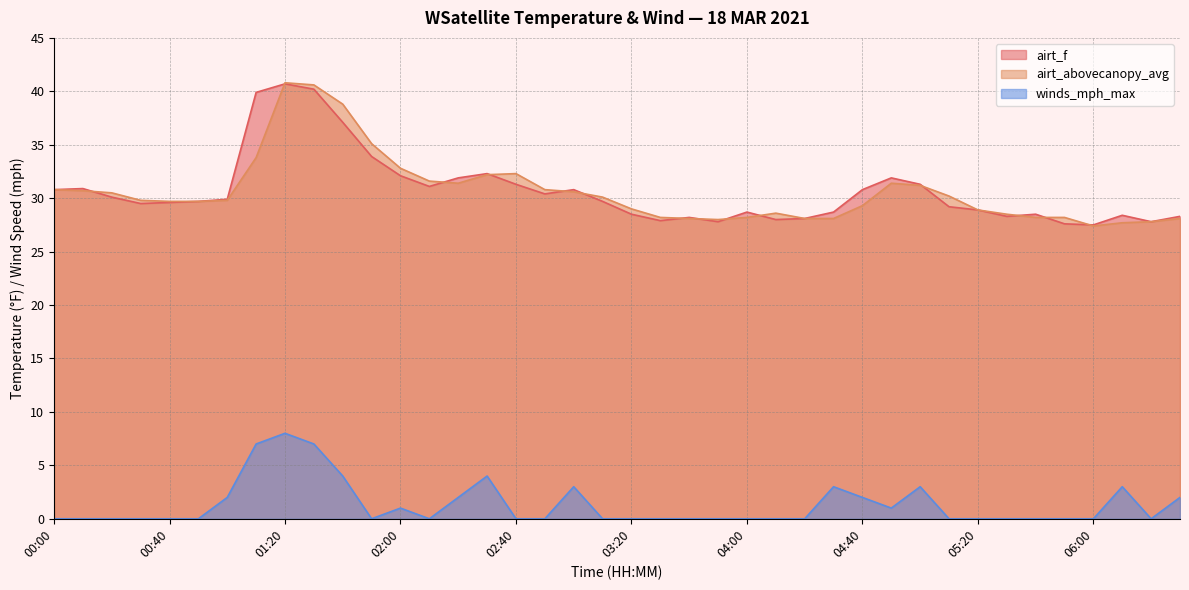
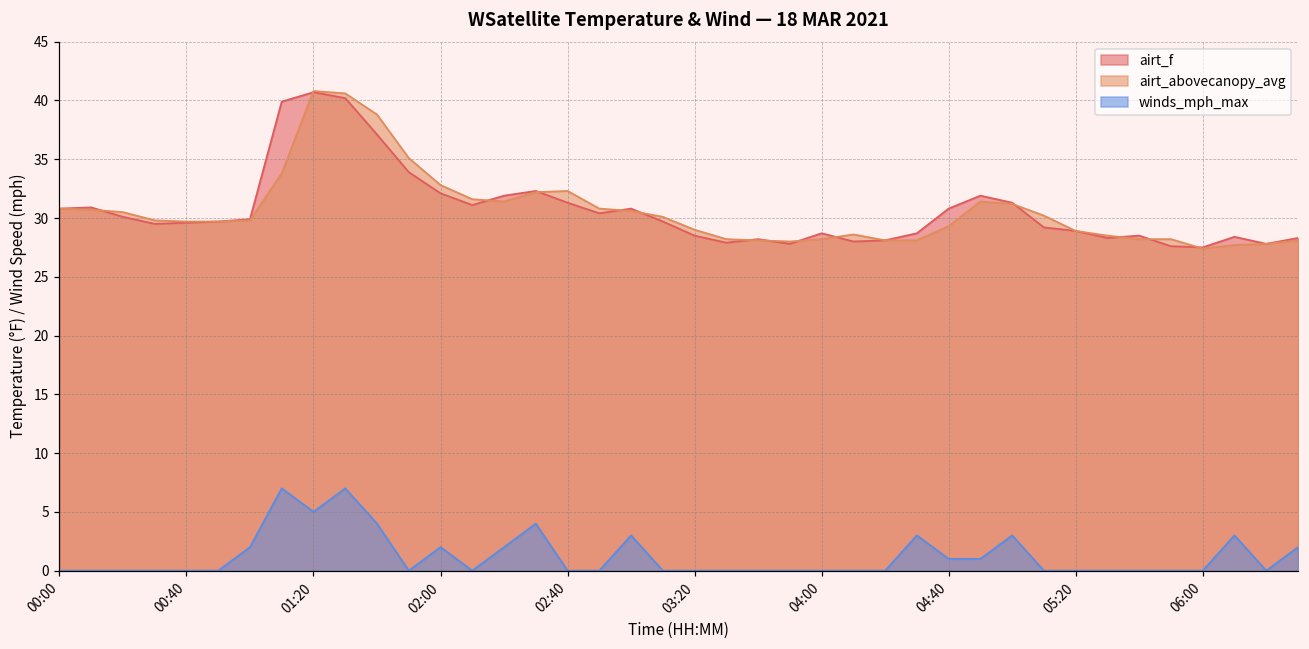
winds_mph_max, 01:20: 8 -> 5
winds_mph_max, 02:00: 1 -> 2
winds_mph_max, 04:40: 2 -> 1
